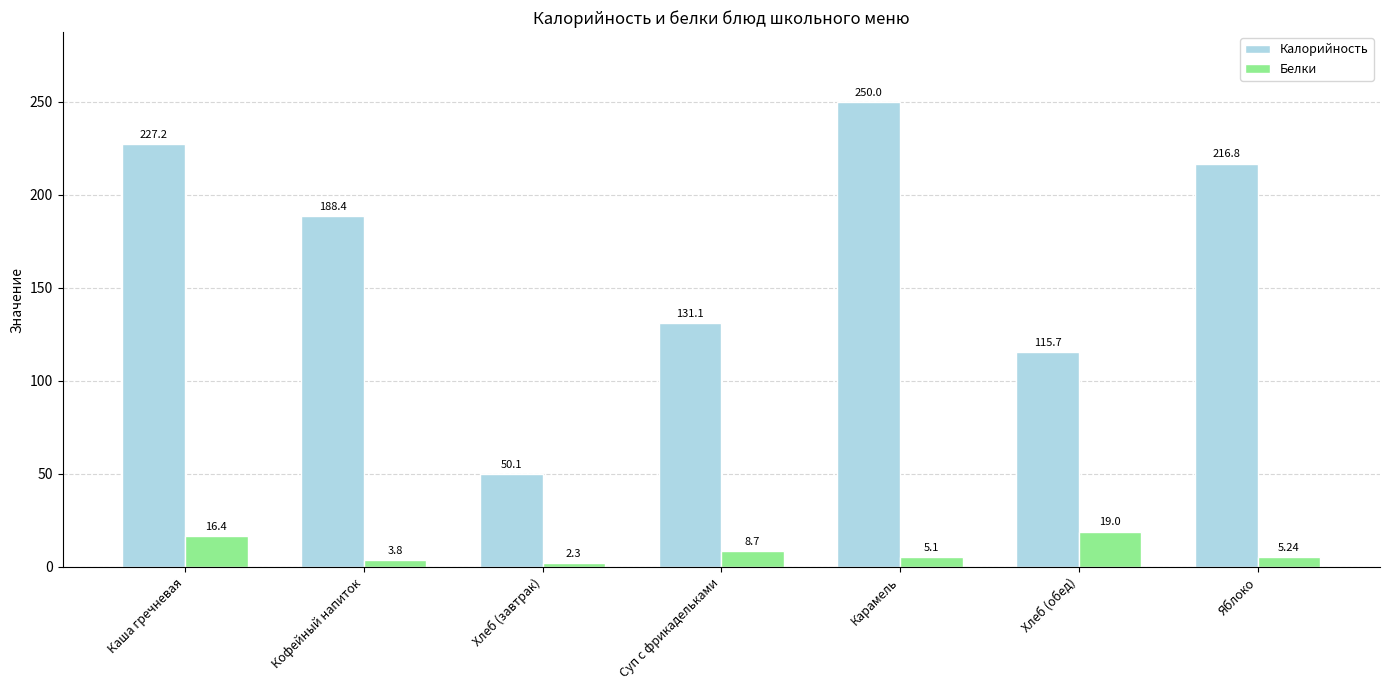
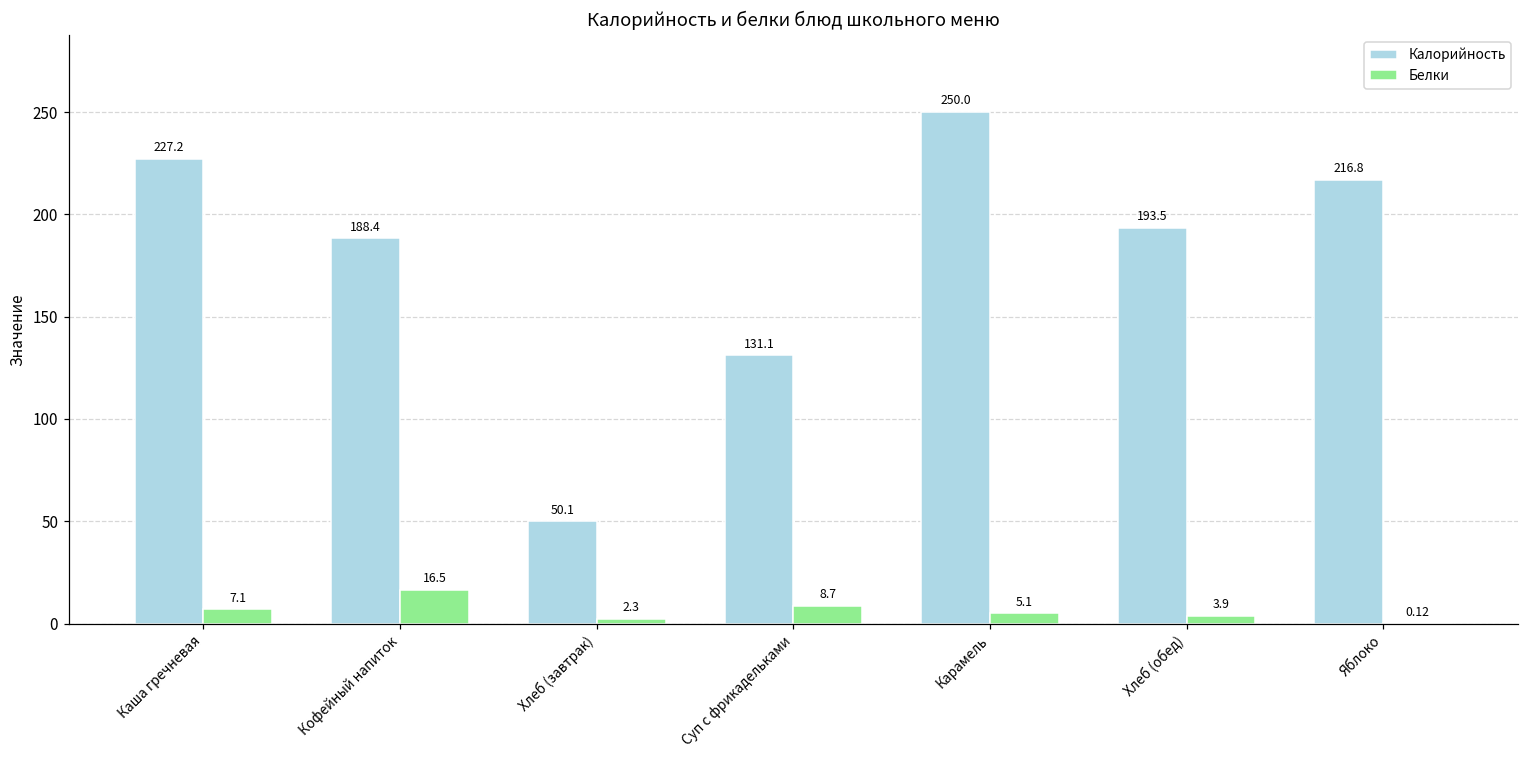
Белки, Каша гречневая: 16.4 -> 7.1
Белки, Кофейный напиток: 3.8 -> 16.5
Калорийность, Хлеб (обед): 115.7 -> 193.5
Белки, Хлеб (обед): 19.0 -> 3.9
Белки, Яблоко: 5.24 -> 0.12
